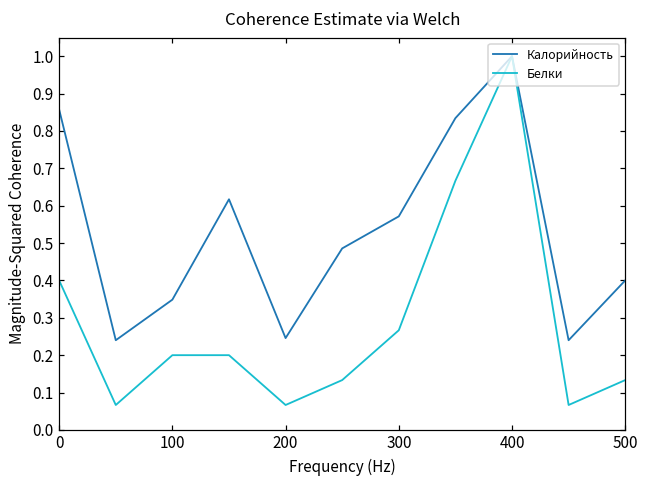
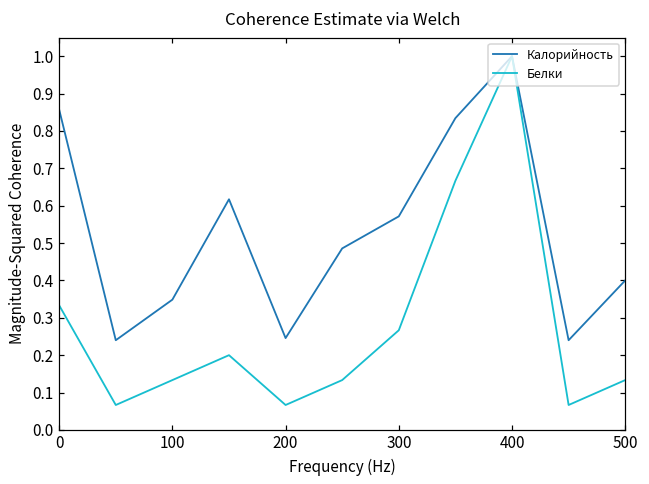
Белки, 0: 0.40 -> 0.33
Белки, 100: 0.20 -> 0.13
